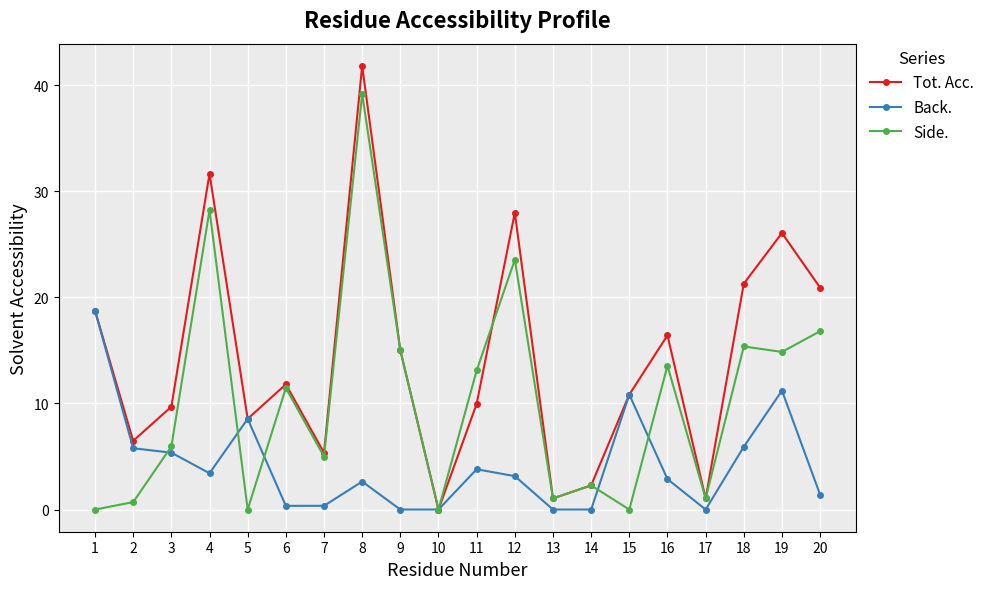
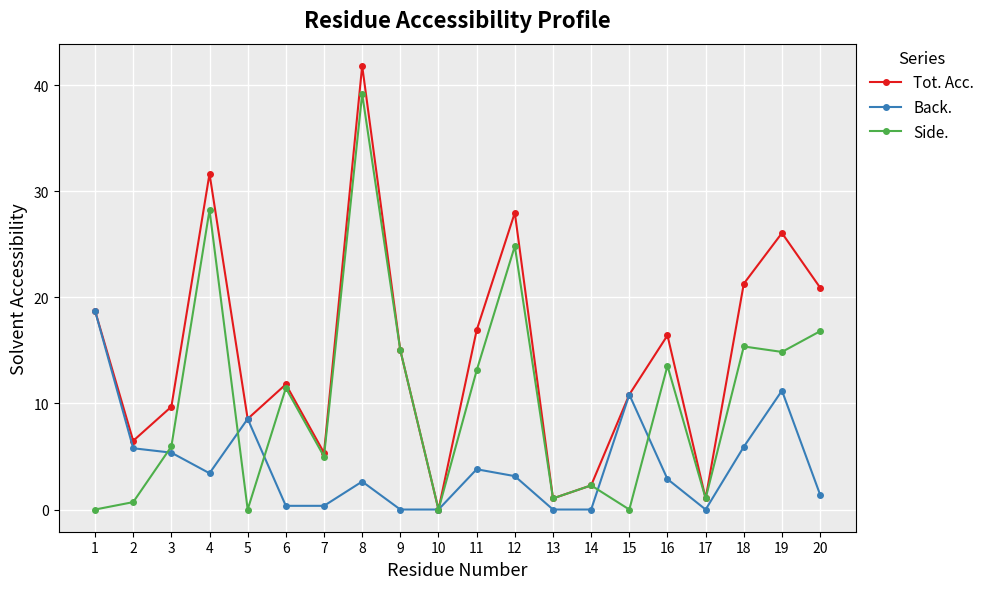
Tot. Acc., 11: 10.0 -> 16.9
Side., 12: 23.5 -> 24.8
